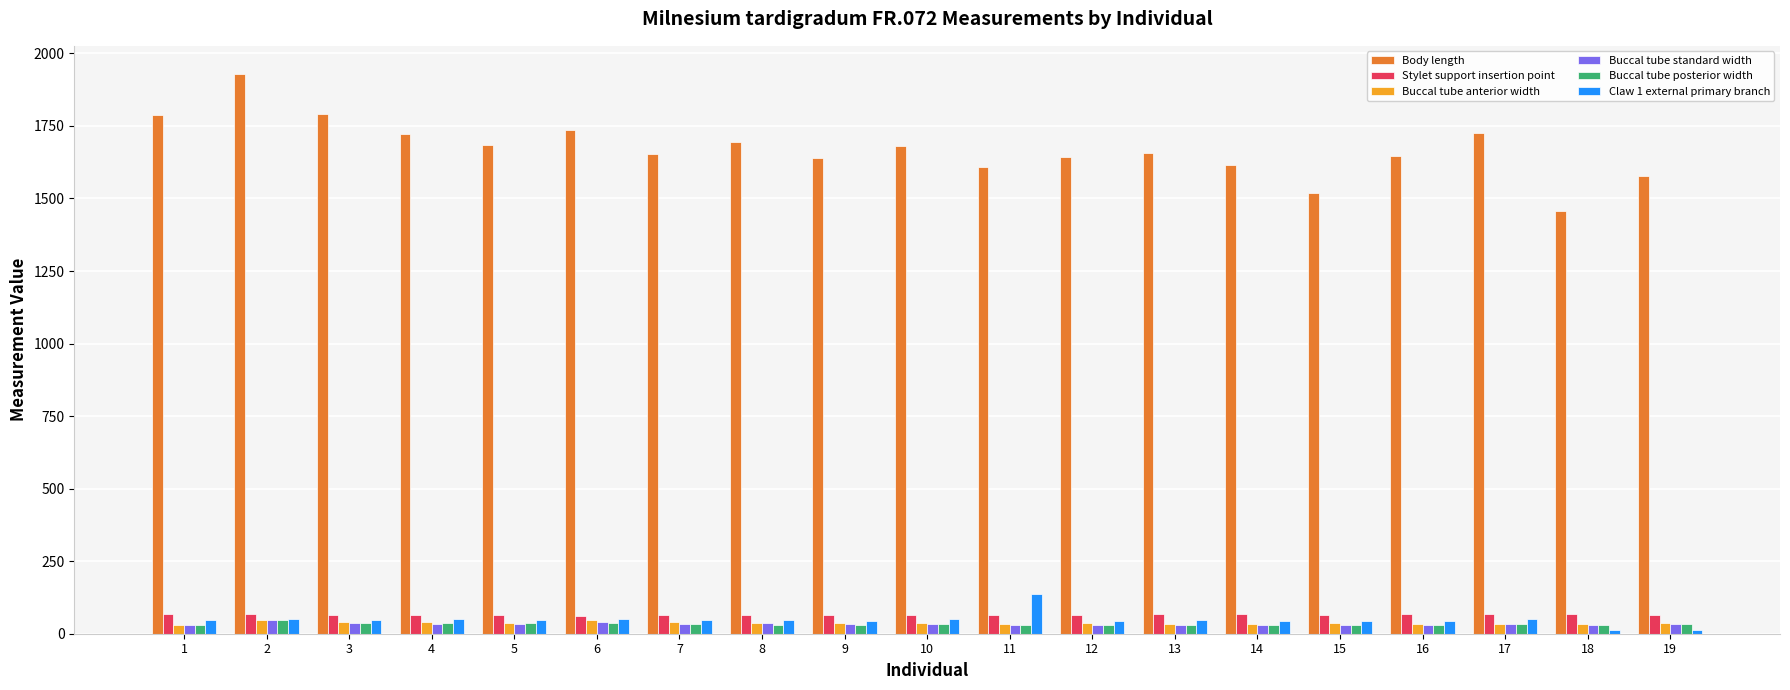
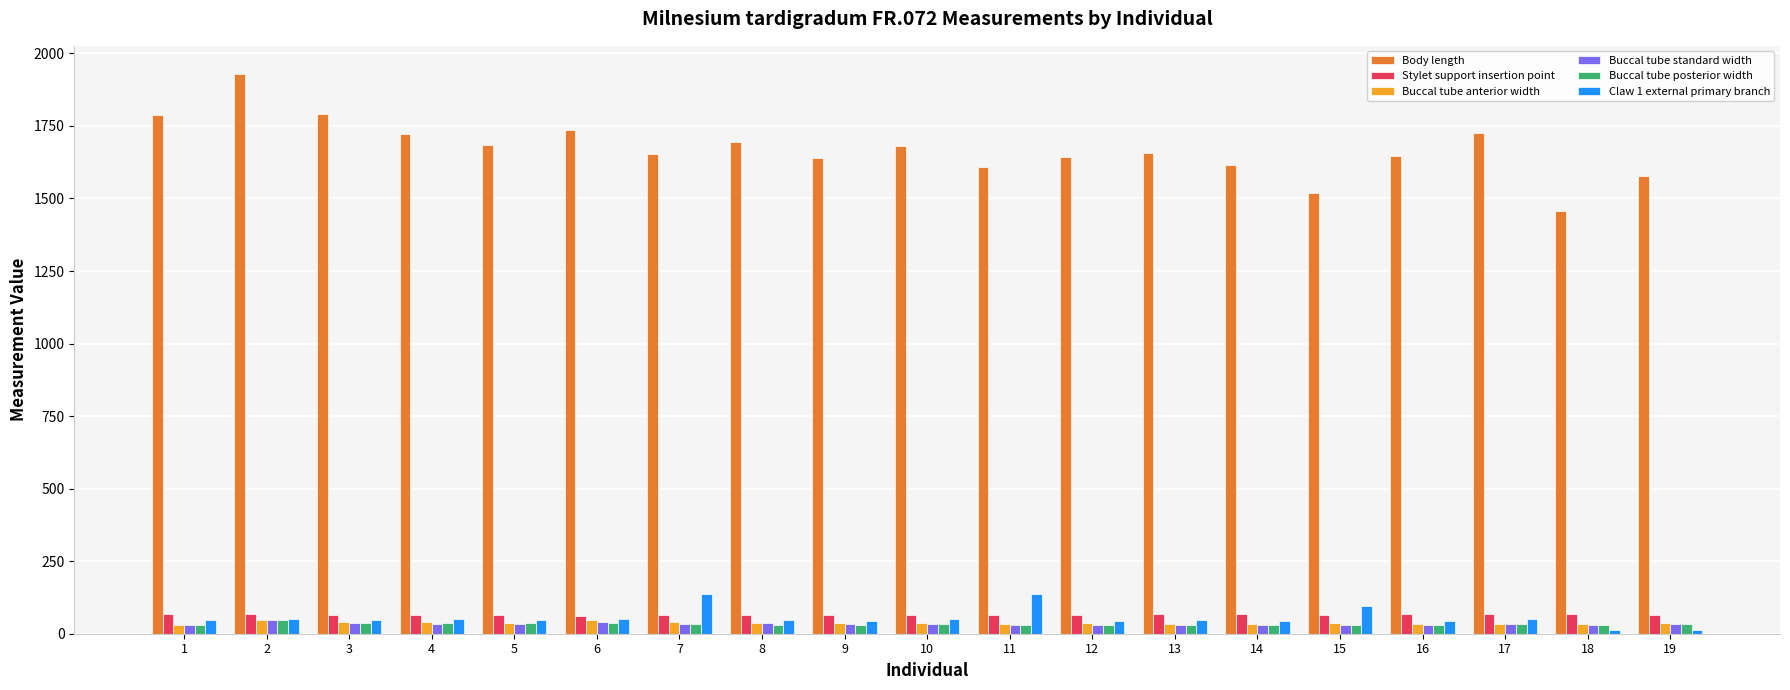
Claw 1 external primary branch, 7: 50 -> 140
Claw 1 external primary branch, 15: 40 -> 100
